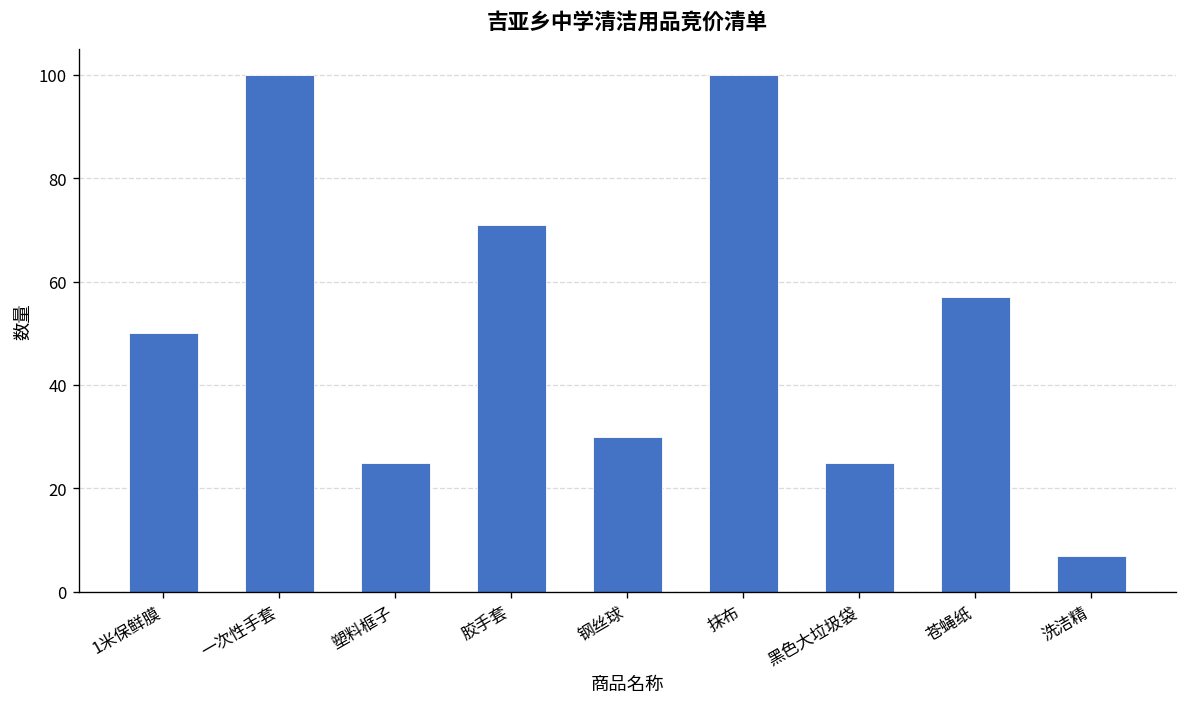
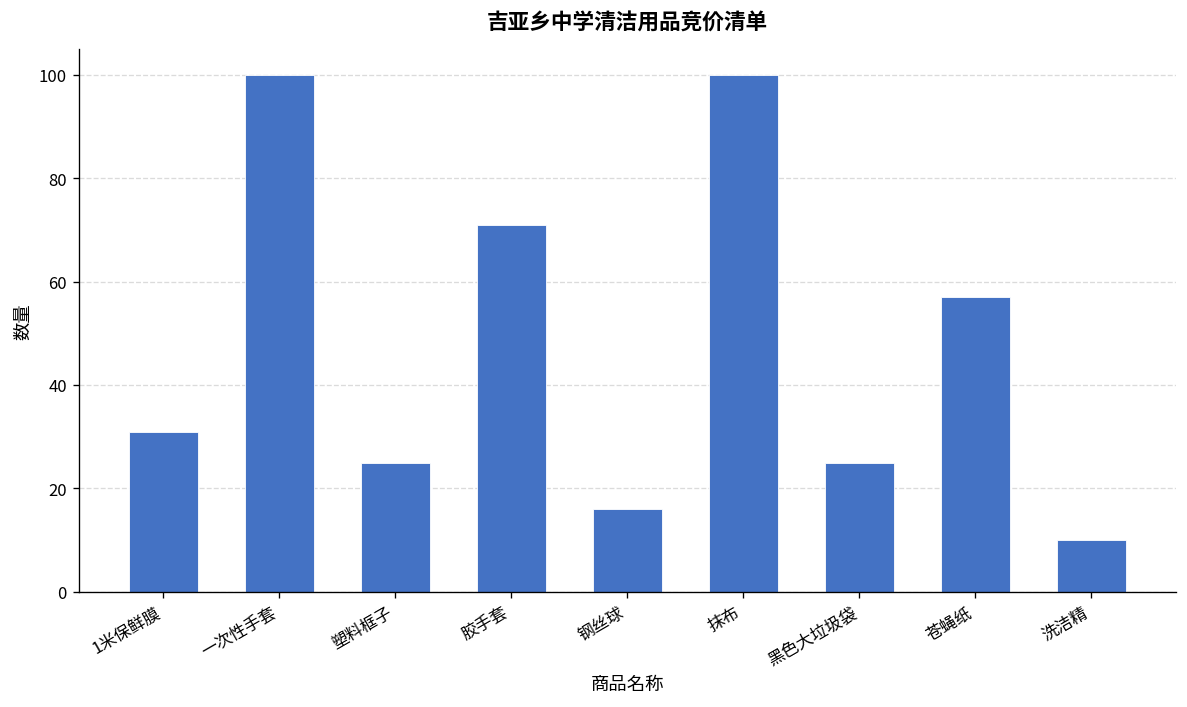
1米保鲜膜: 50 -> 31
钢丝球: 30 -> 16
洗洁精: 7 -> 10
